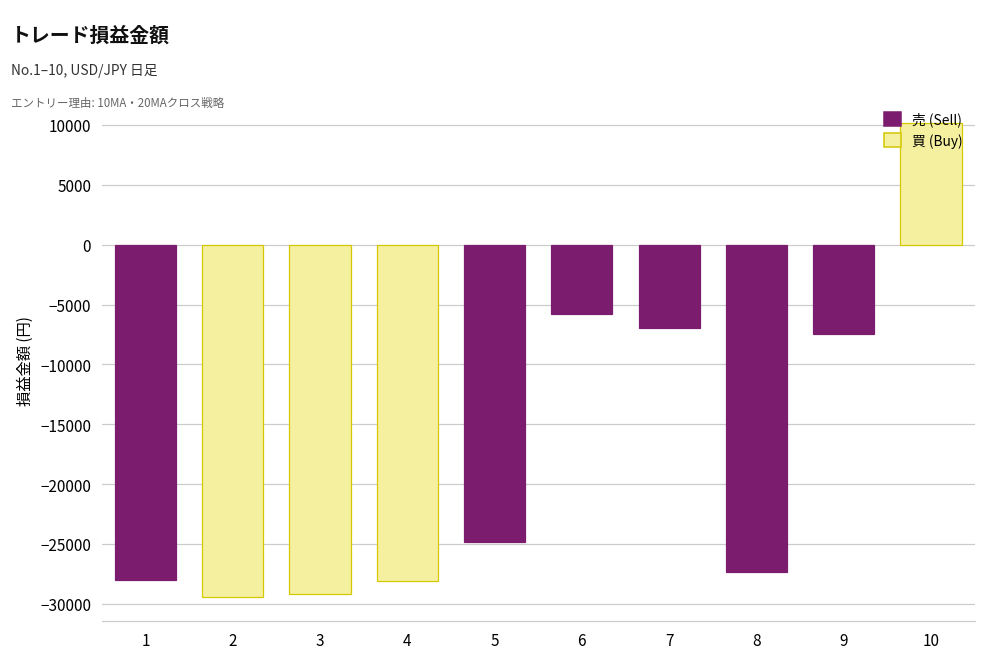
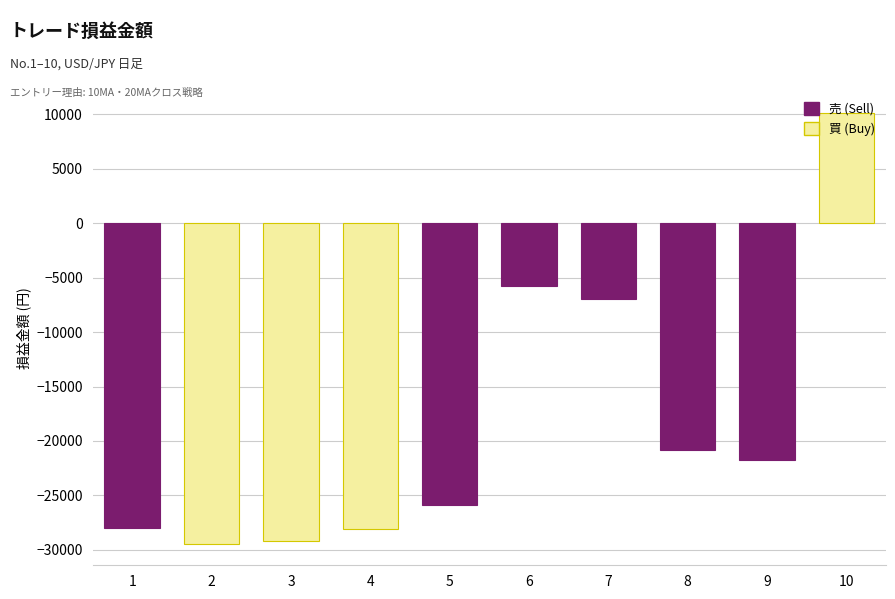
5: -24900 -> -25900
8: -27400 -> -20800
9: -7500 -> -21800
